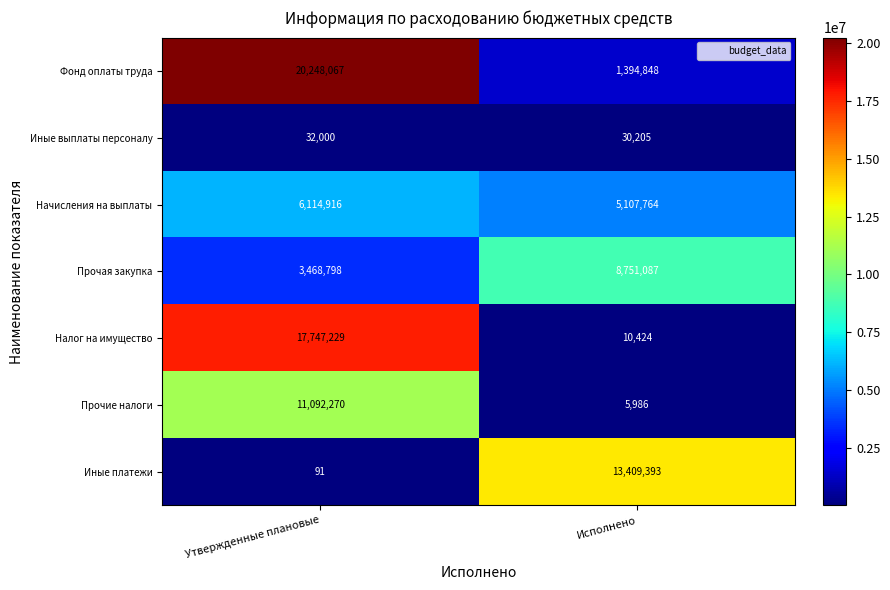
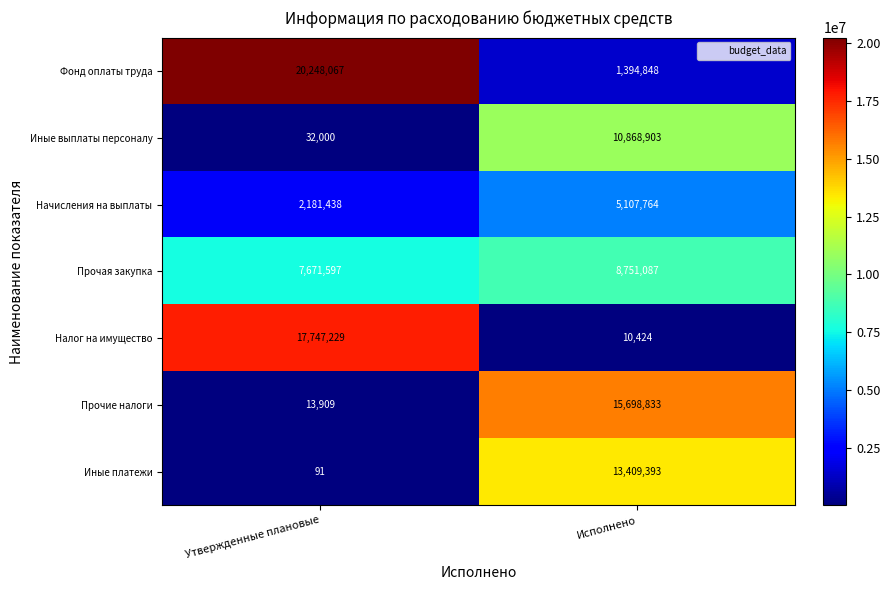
Иные выплаты персоналу, Исполнено: 30,205 -> 10,868,903
Начисления на выплаты, Утвержденные плановые: 6,114,916 -> 2,181,438
Прочая закупка, Утвержденные плановые: 3,468,798 -> 7,671,597
Прочие налоги, Утвержденные плановые: 11,092,270 -> 13,909
Прочие налоги, Исполнено: 5,986 -> 15,698,833
